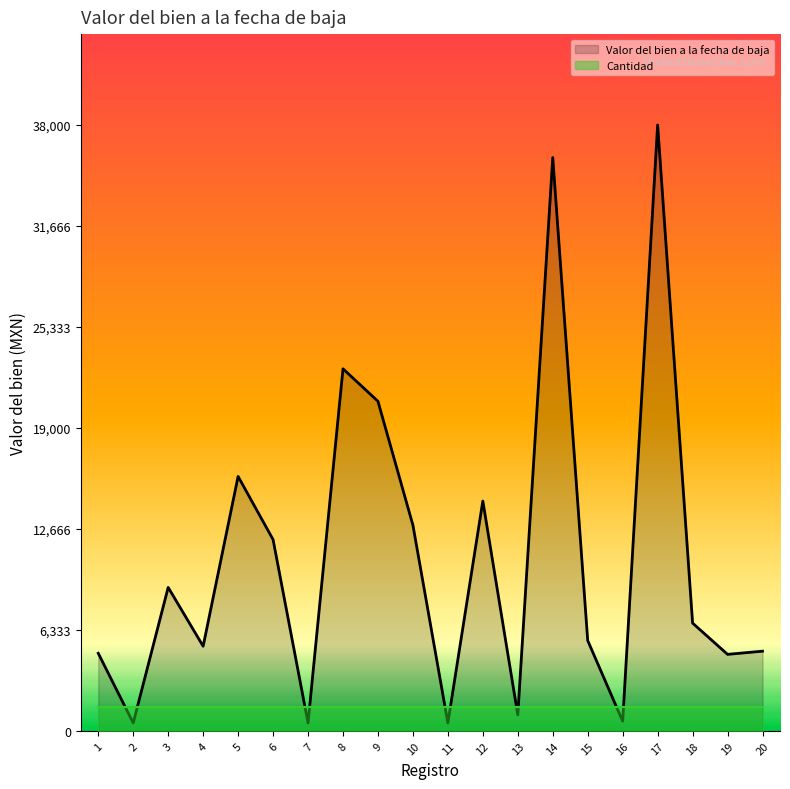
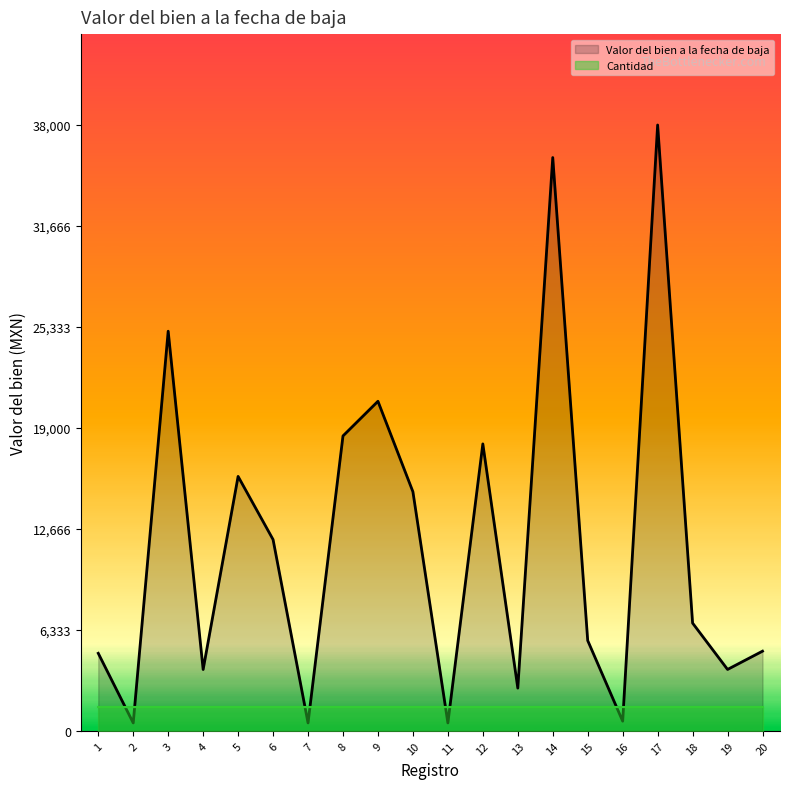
Valor del bien a la fecha de baja, 3: 9,000 -> 25,100
Valor del bien a la fecha de baja, 4: 5,300 -> 3,900
Valor del bien a la fecha de baja, 8: 22,700 -> 18,500
Valor del bien a la fecha de baja, 10: 12,900 -> 15,000
Valor del bien a la fecha de baja, 12: 14,400 -> 18,000
Valor del bien a la fecha de baja, 13: 1,000 -> 2,700
Valor del bien a la fecha de baja, 19: 4,800 -> 3,900
